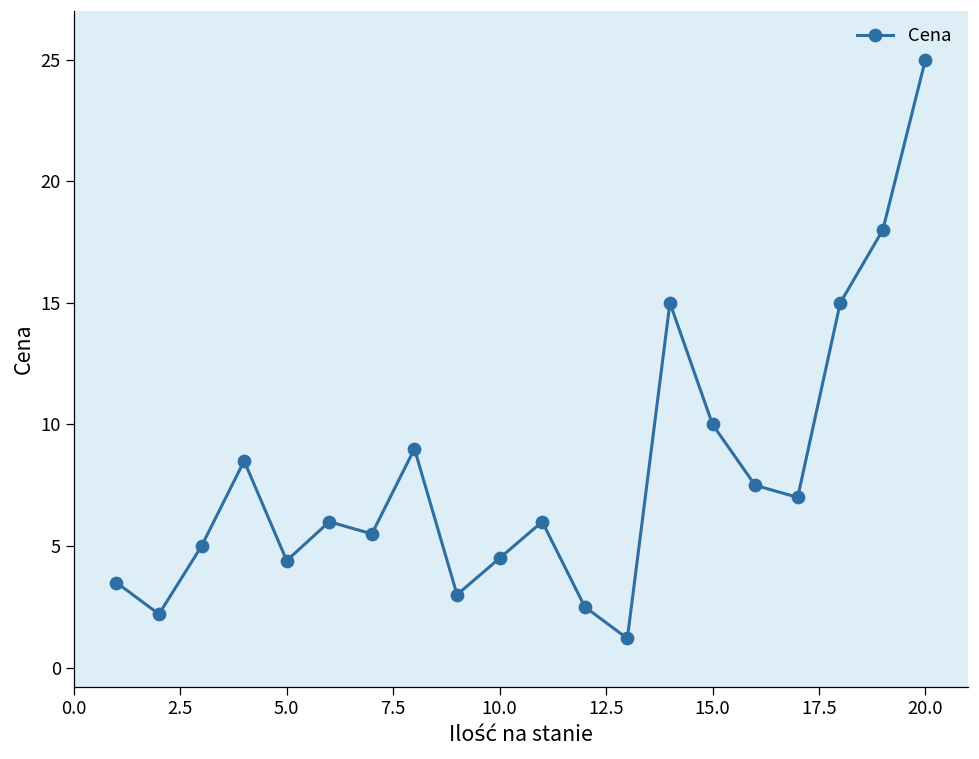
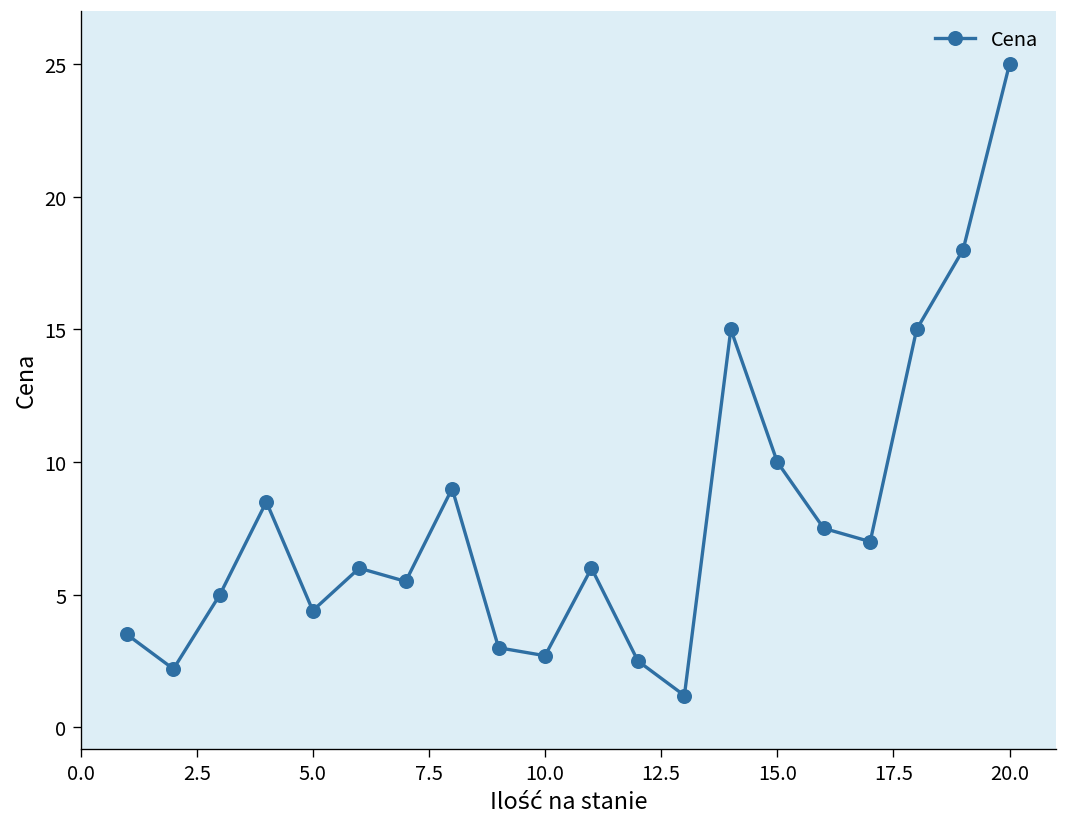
10.0: 4.5 -> 2.7
